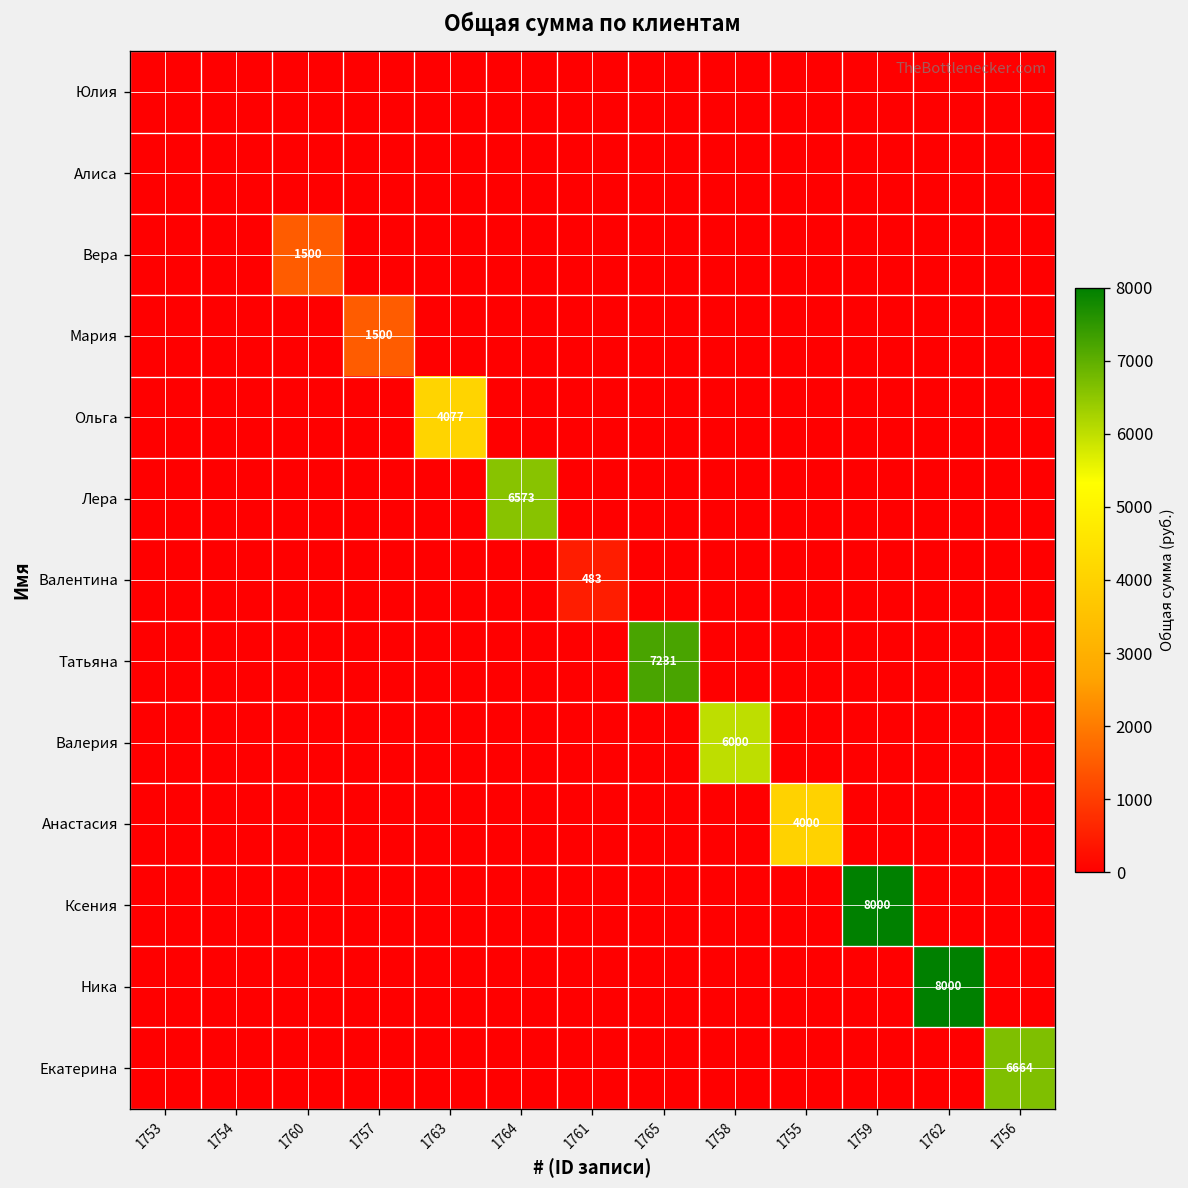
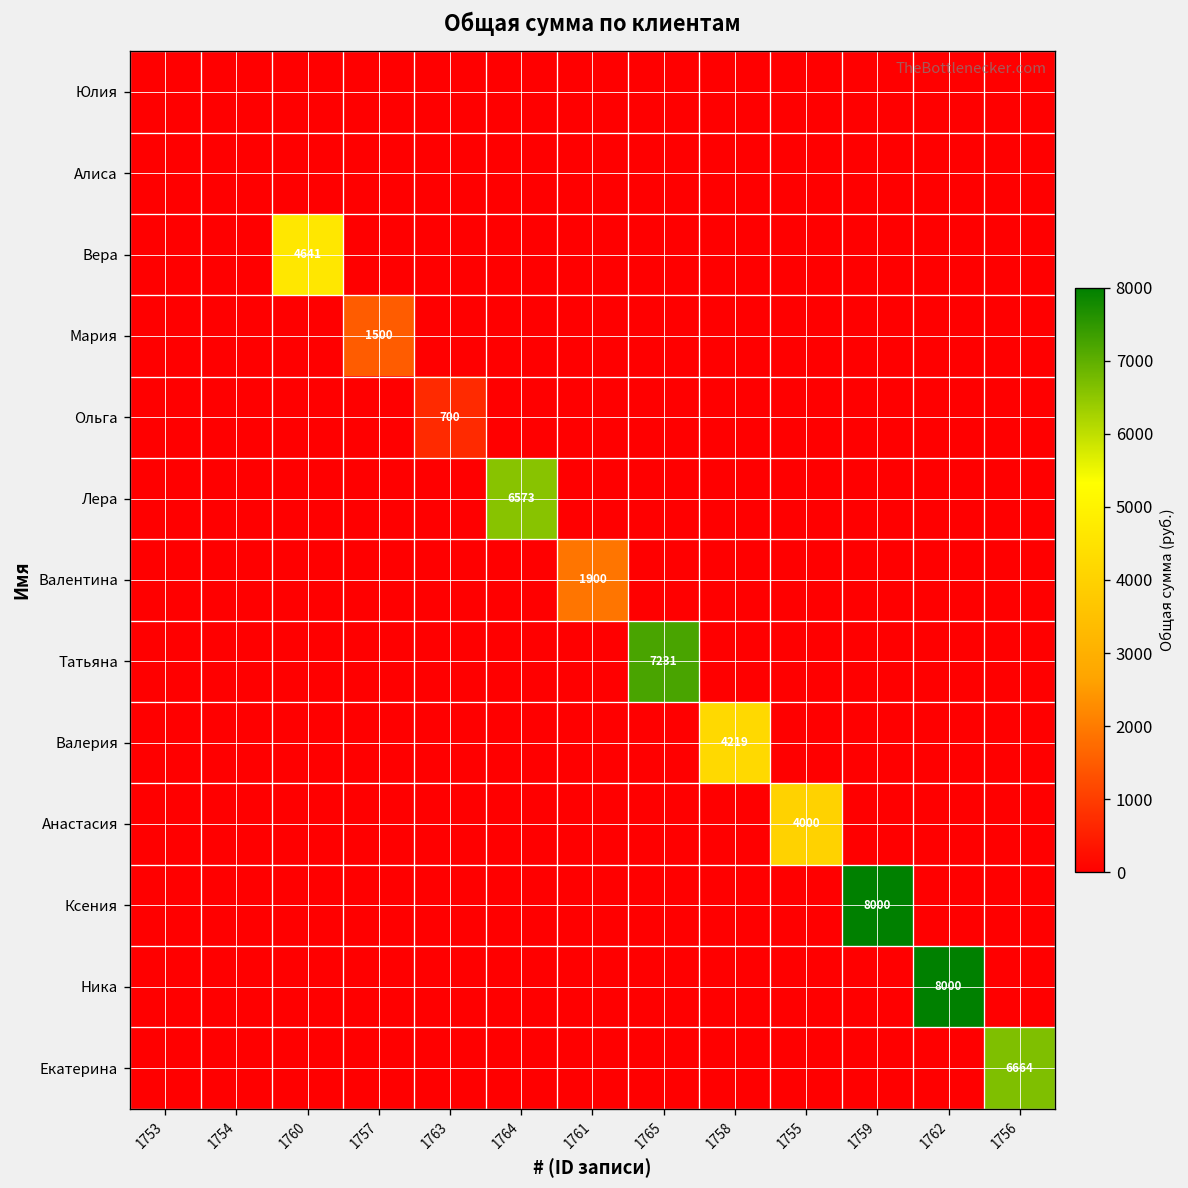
Вера, 1760: 1500 -> 4641
Ольга, 1763: 4077 -> 700
Валентина, 1761: 483 -> 1900
Валерия, 1758: 6000 -> 4219
